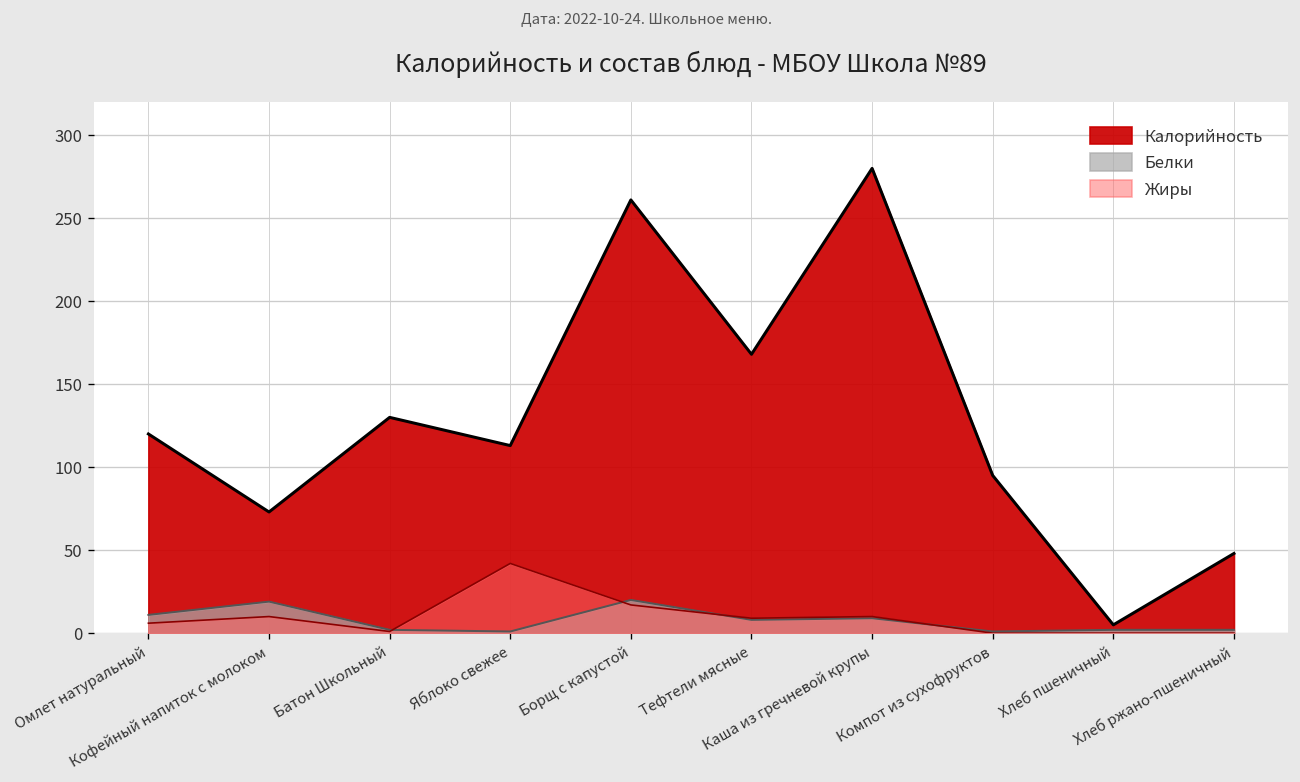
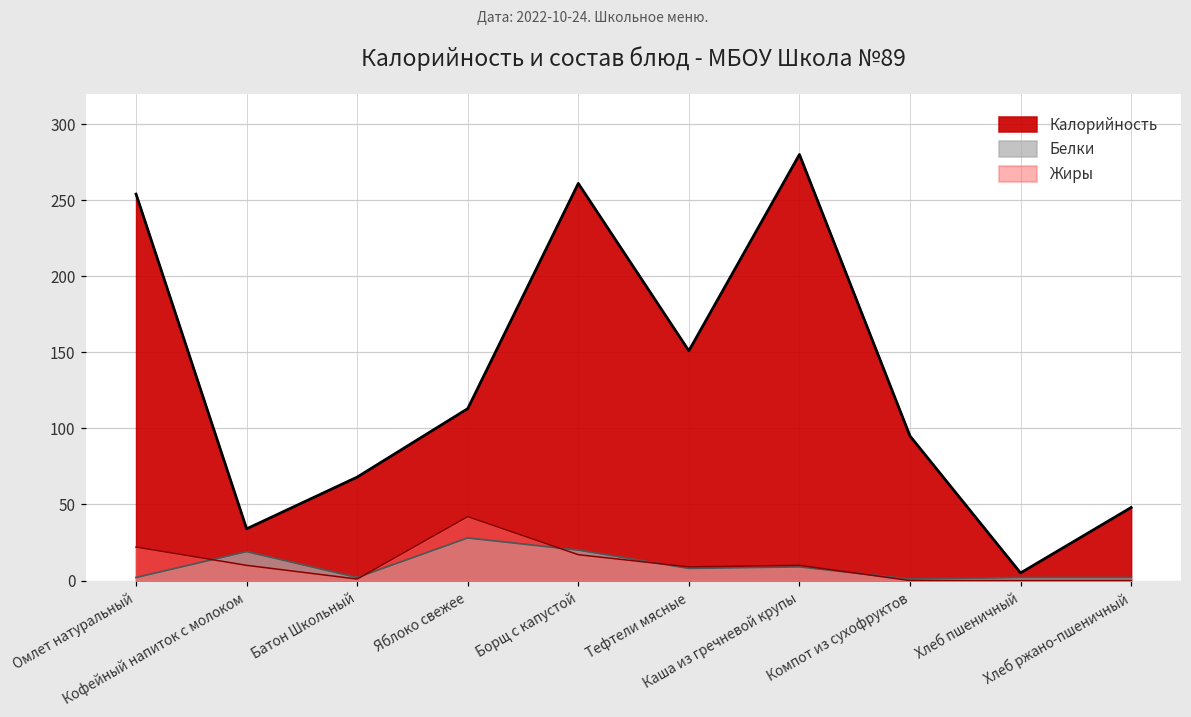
Калорийность, Омлет натуральный: 120 -> 254
Белки, Омлет натуральный: 11 -> 2
Жиры, Омлет натуральный: 6 -> 22
Калорийность, Кофейный напиток с молоком: 73 -> 34
Калорийность, Батон Школьный: 130 -> 68
Белки, Яблоко свежее: 1 -> 28
Калорийность, Тефтели мясные: 168 -> 151
